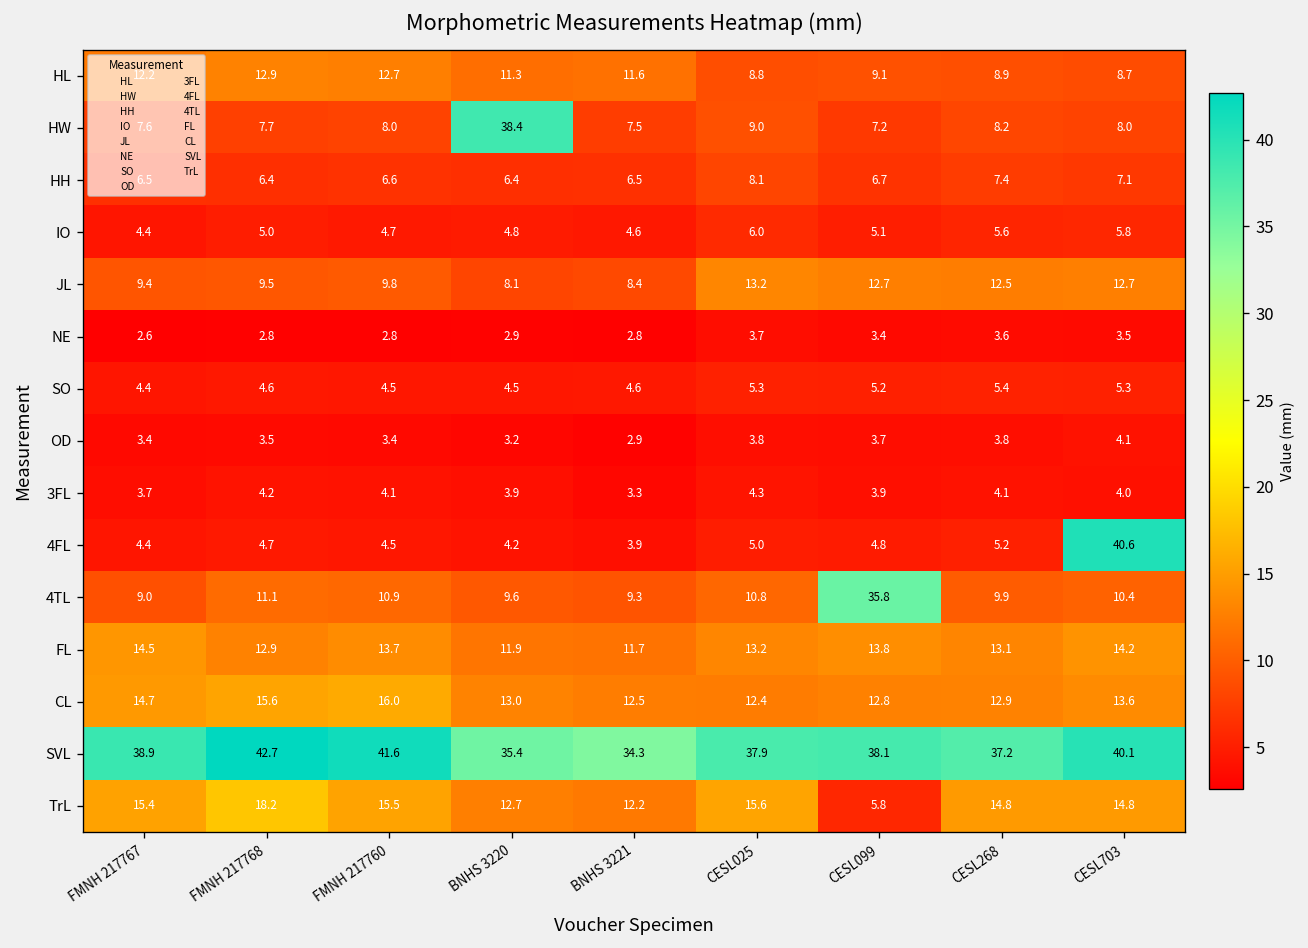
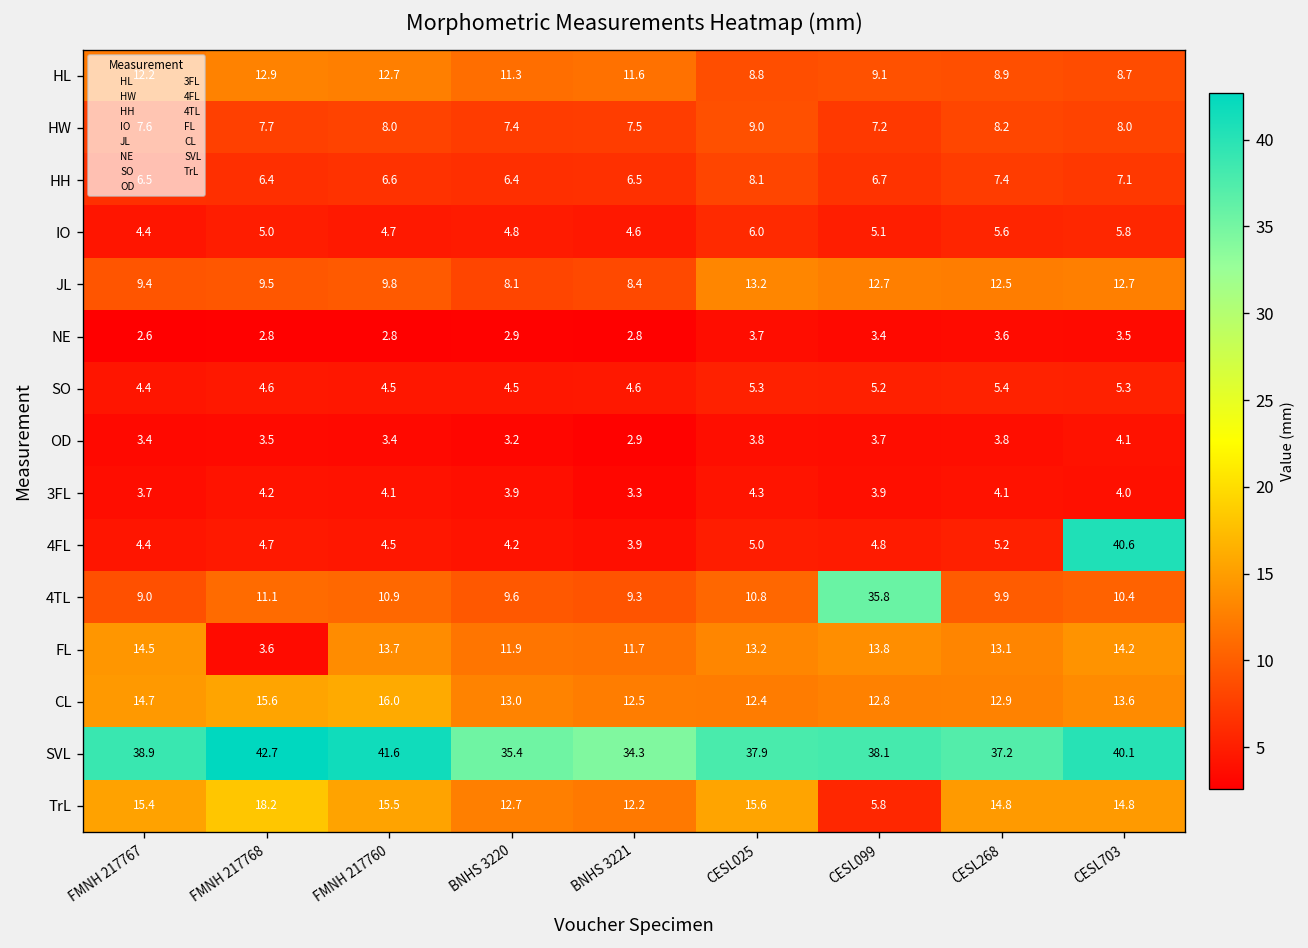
HW, BNHS 3220: 38.4 -> 7.4
FL, FMNH 217768: 12.9 -> 3.6
